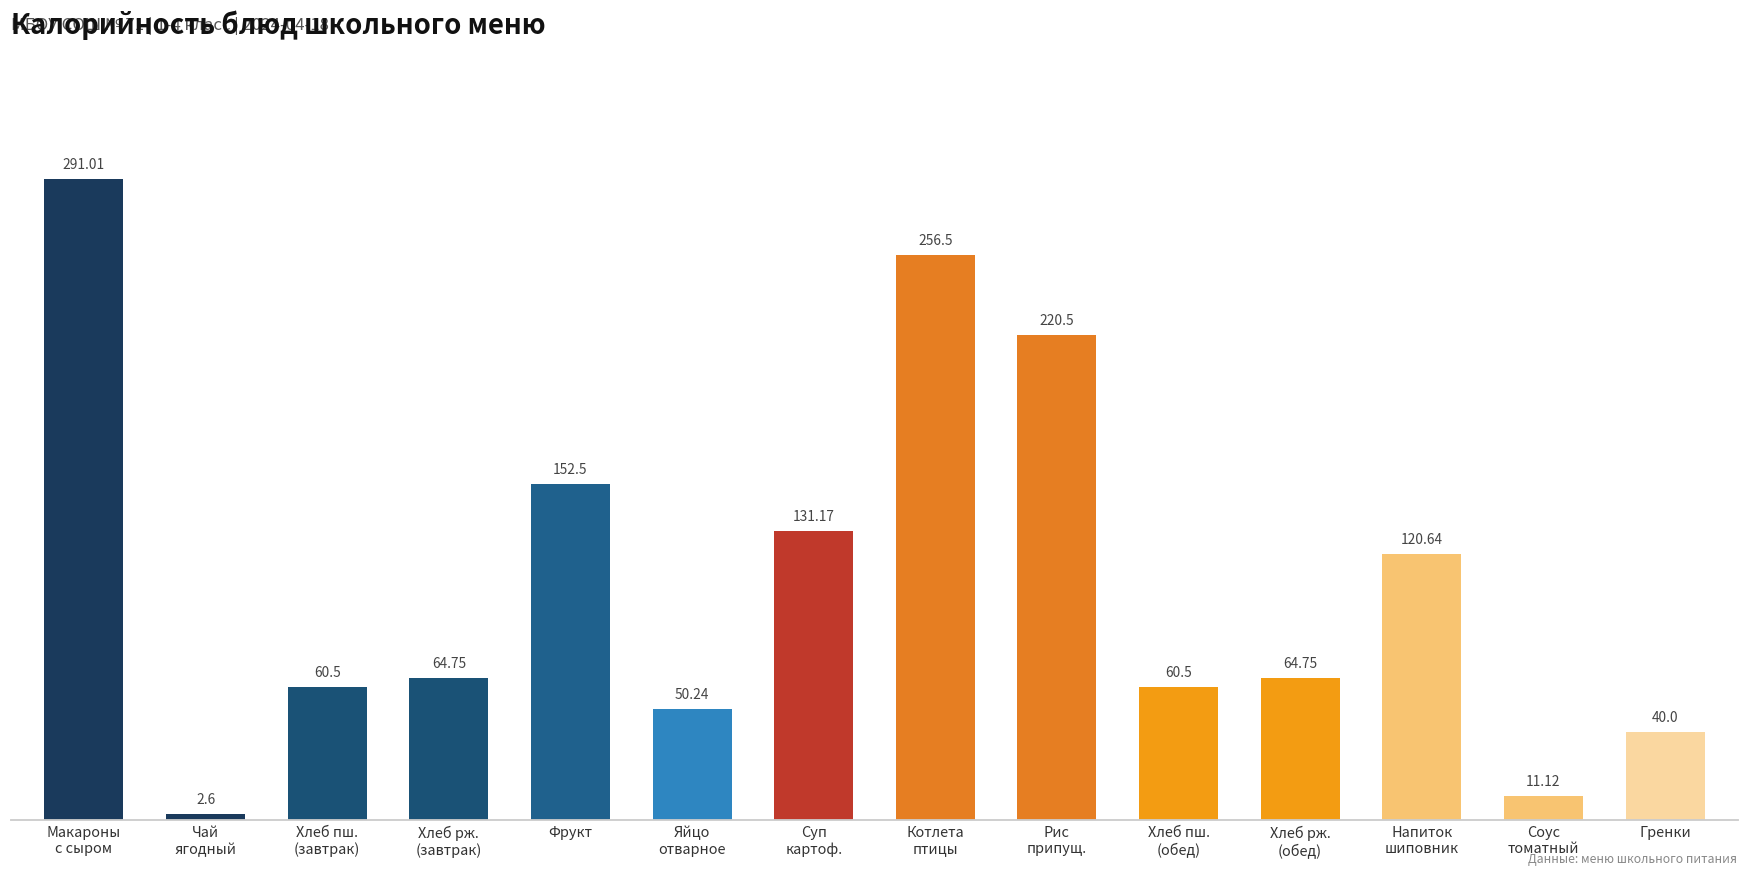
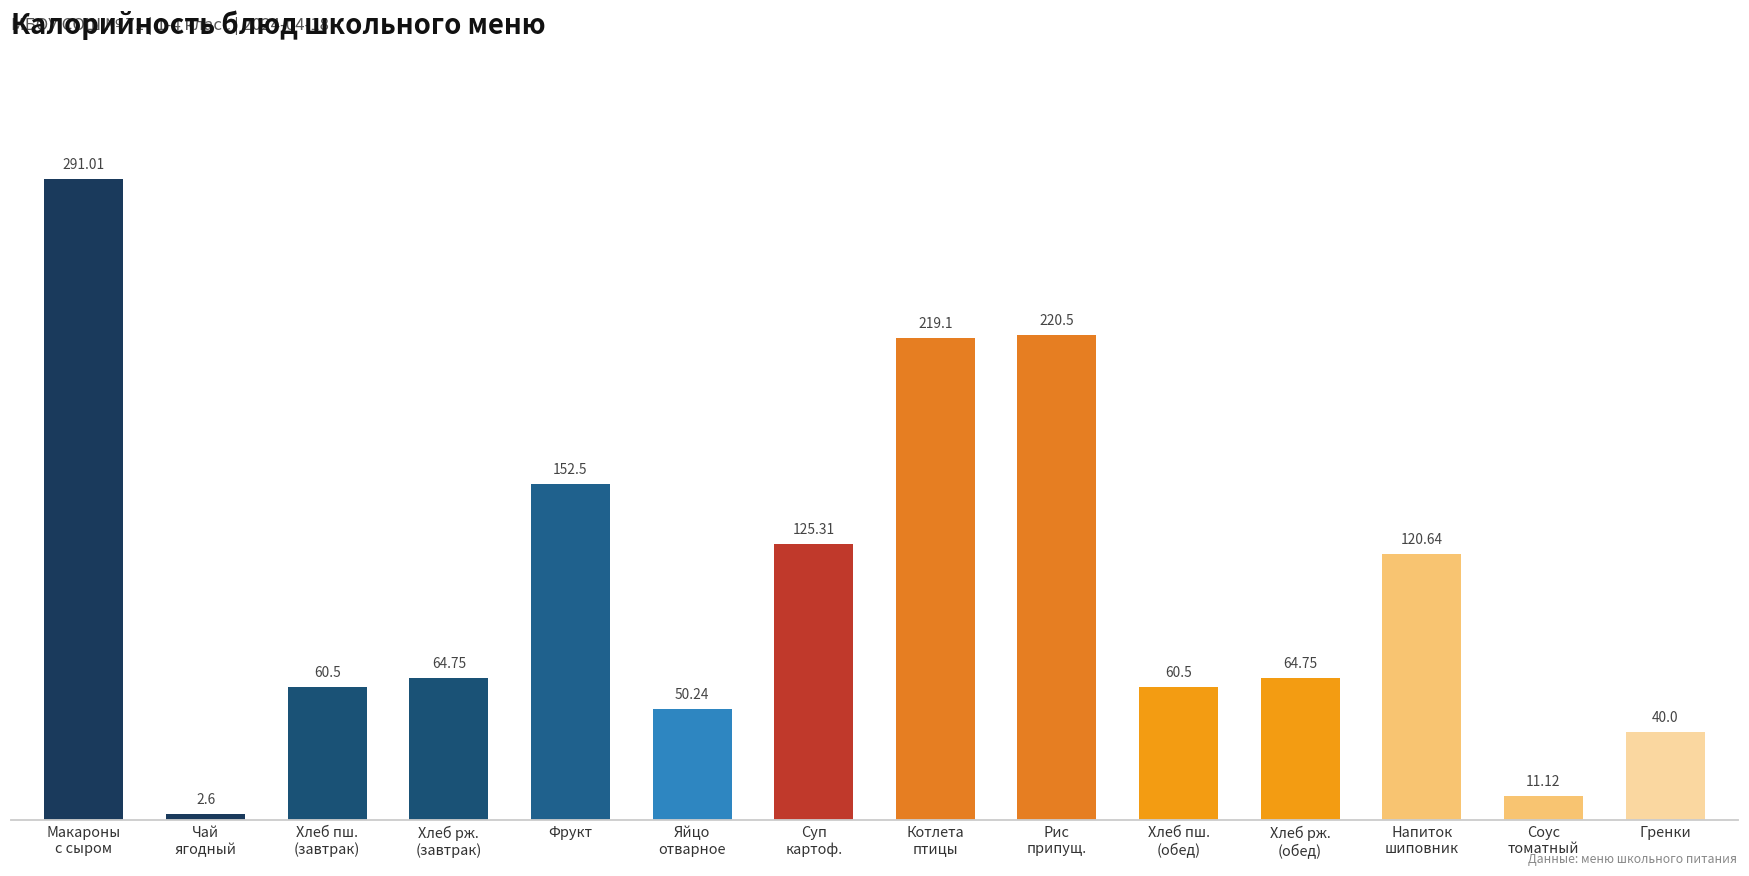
Суп картоф.: 131.17 -> 125.31
Котлета птицы: 256.5 -> 219.1
